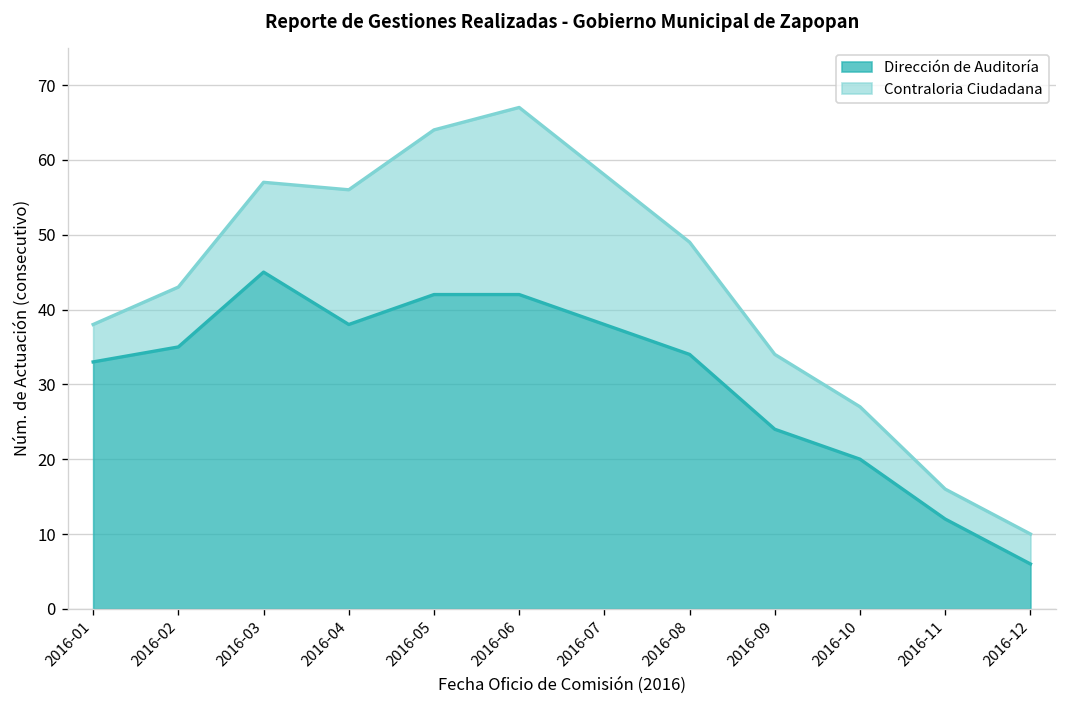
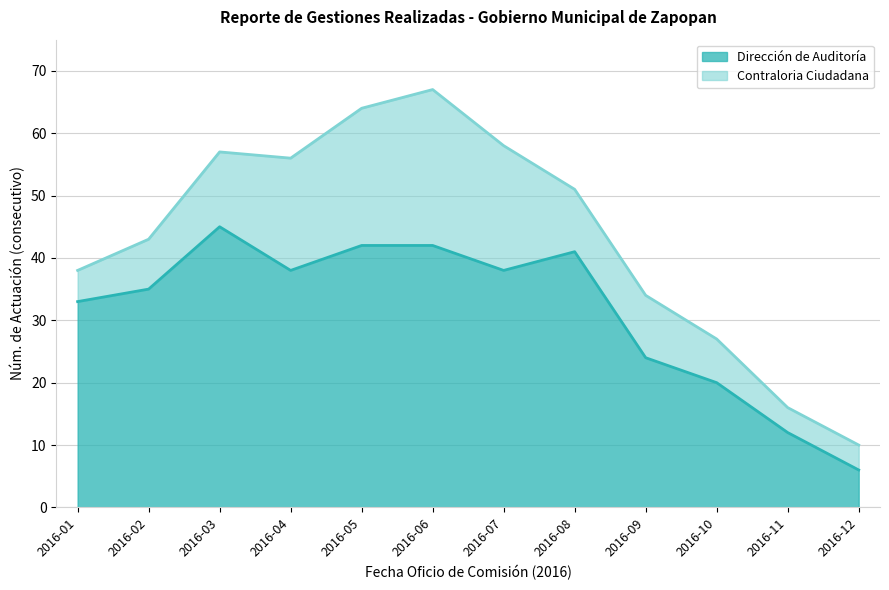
Dirección de Auditoría, 2016-08: 34 -> 41
Contraloria Ciudadana, 2016-08: 15 -> 10
